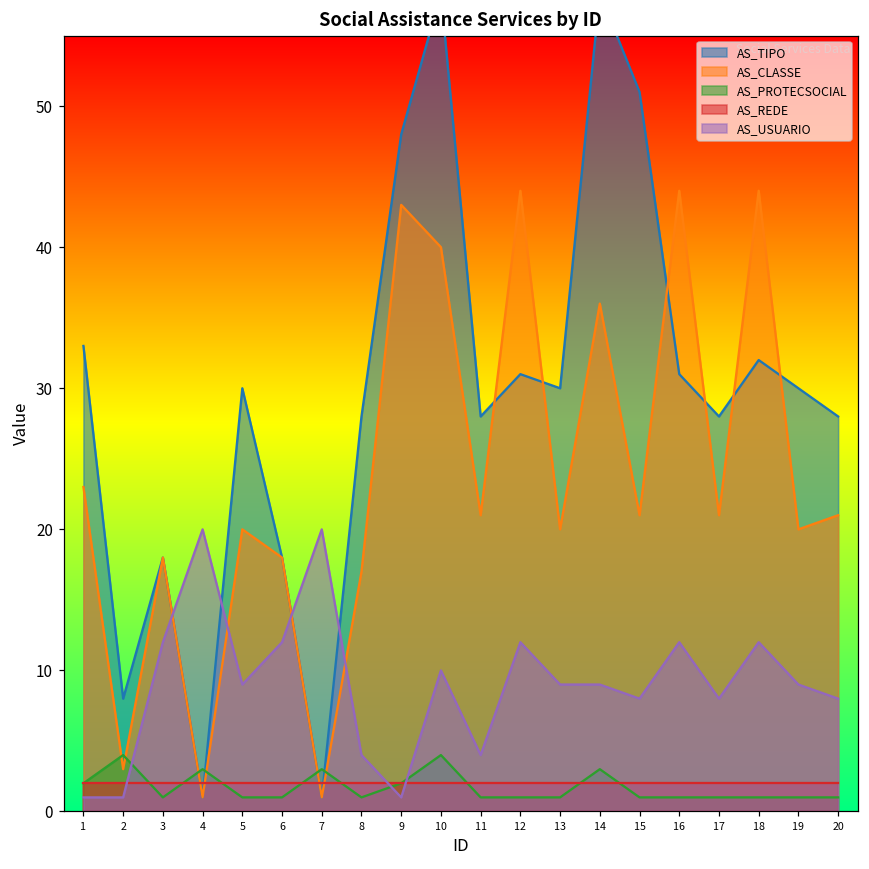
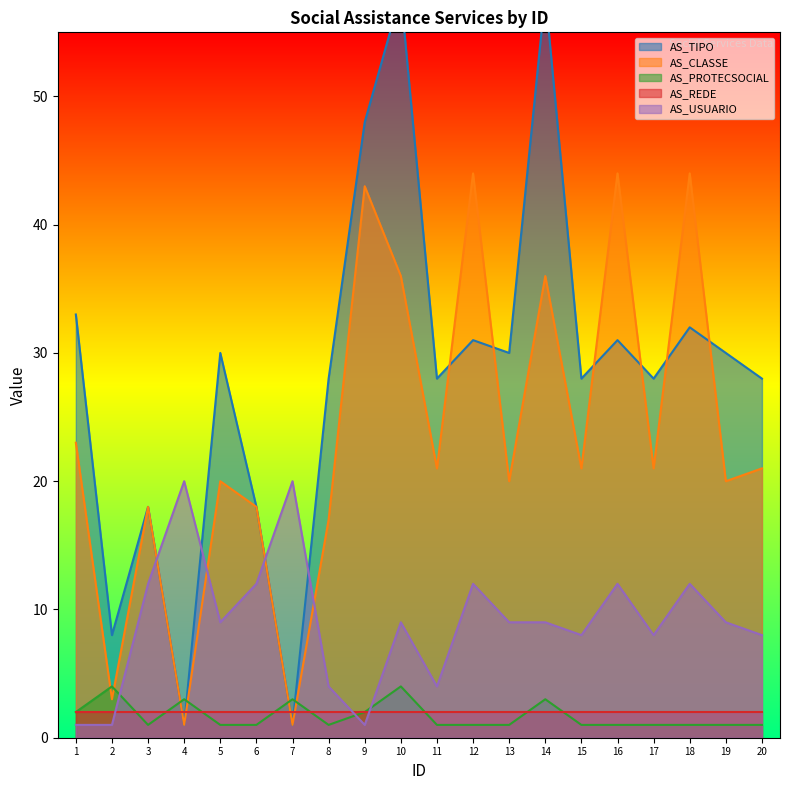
AS_CLASSE, 10: 40 -> 36
AS_USUARIO, 10: 10 -> 9
AS_TIPO, 15: 51 -> 28
